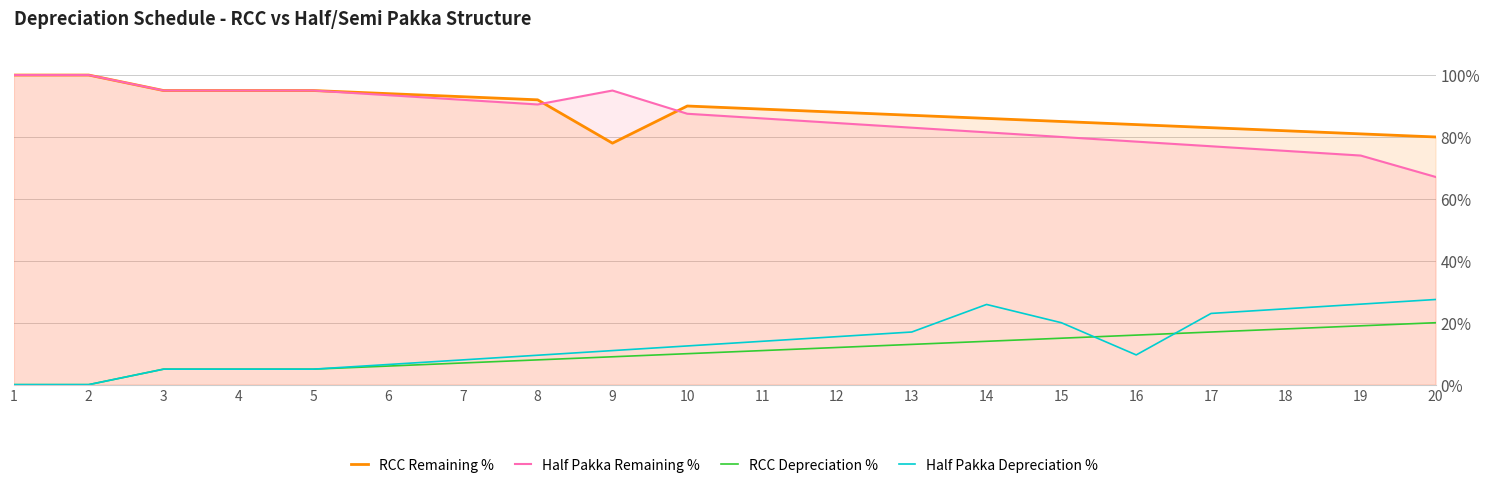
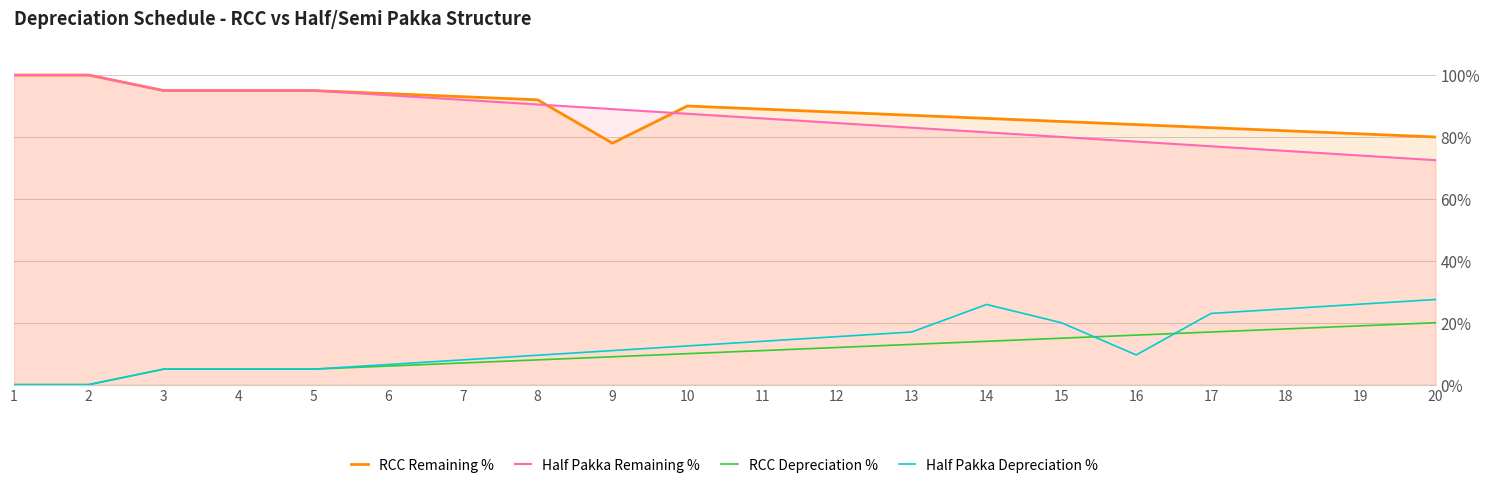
Half Pakka Remaining %, 9: 95% -> 89%
Half Pakka Remaining %, 20: 67% -> 73%
